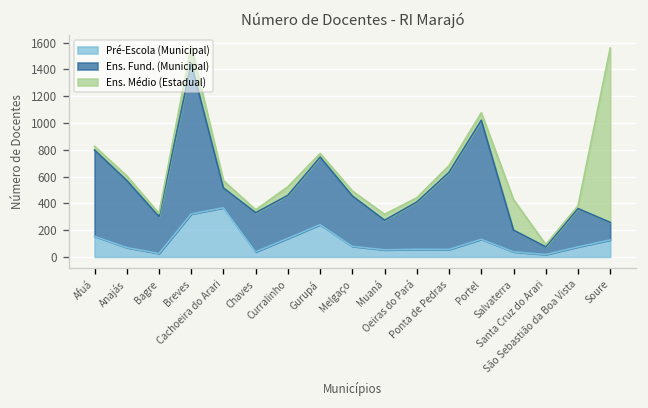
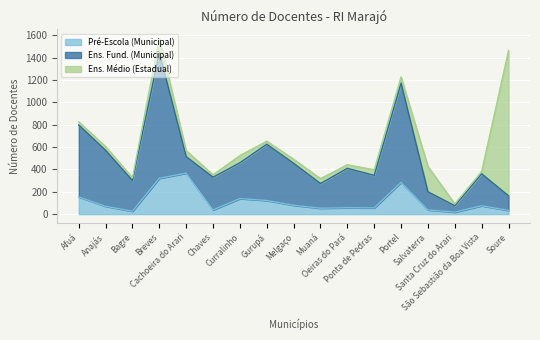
Pré-Escola (Municipal), Gurupá: 240 -> 120
Ens. Fund. (Municipal), Ponta de Pedras: 580 -> 290
Pré-Escola (Municipal), Portel: 130 -> 290
Pré-Escola (Municipal), Soure: 130 -> 30
